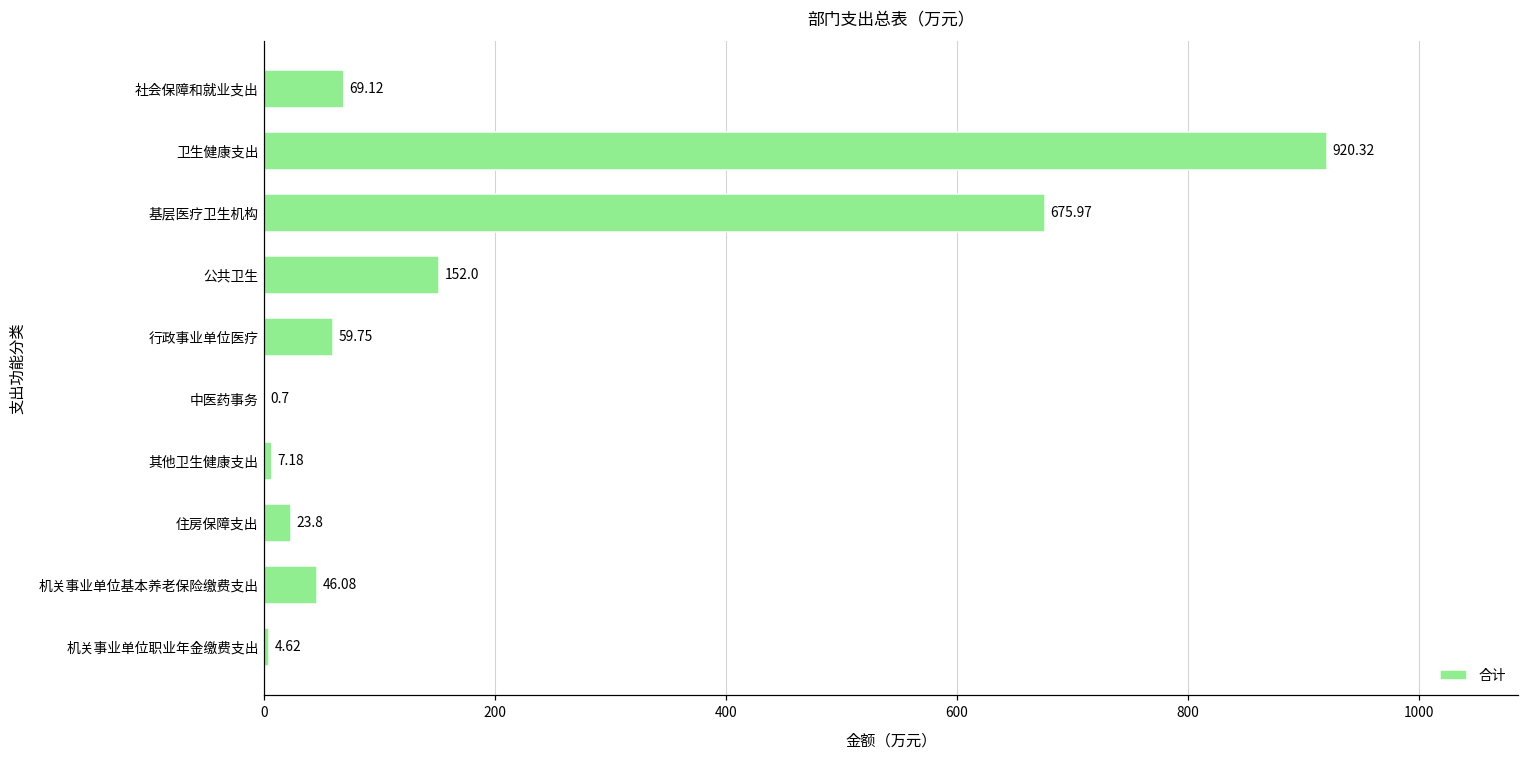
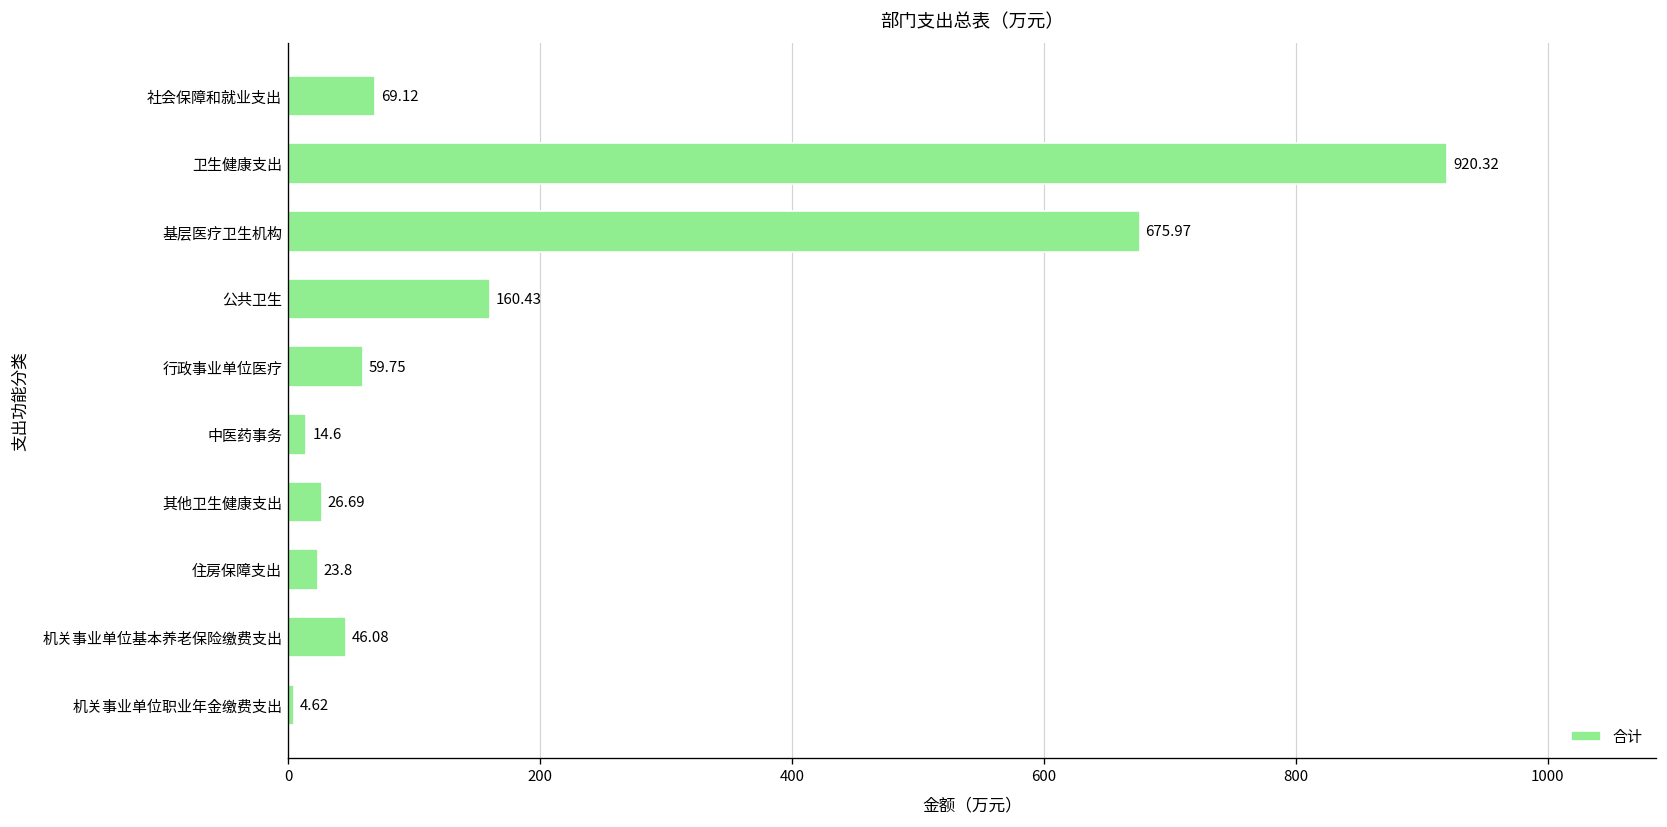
公共卫生: 152.0 -> 160.43
中医药事务: 0.7 -> 14.6
其他卫生健康支出: 7.18 -> 26.69
